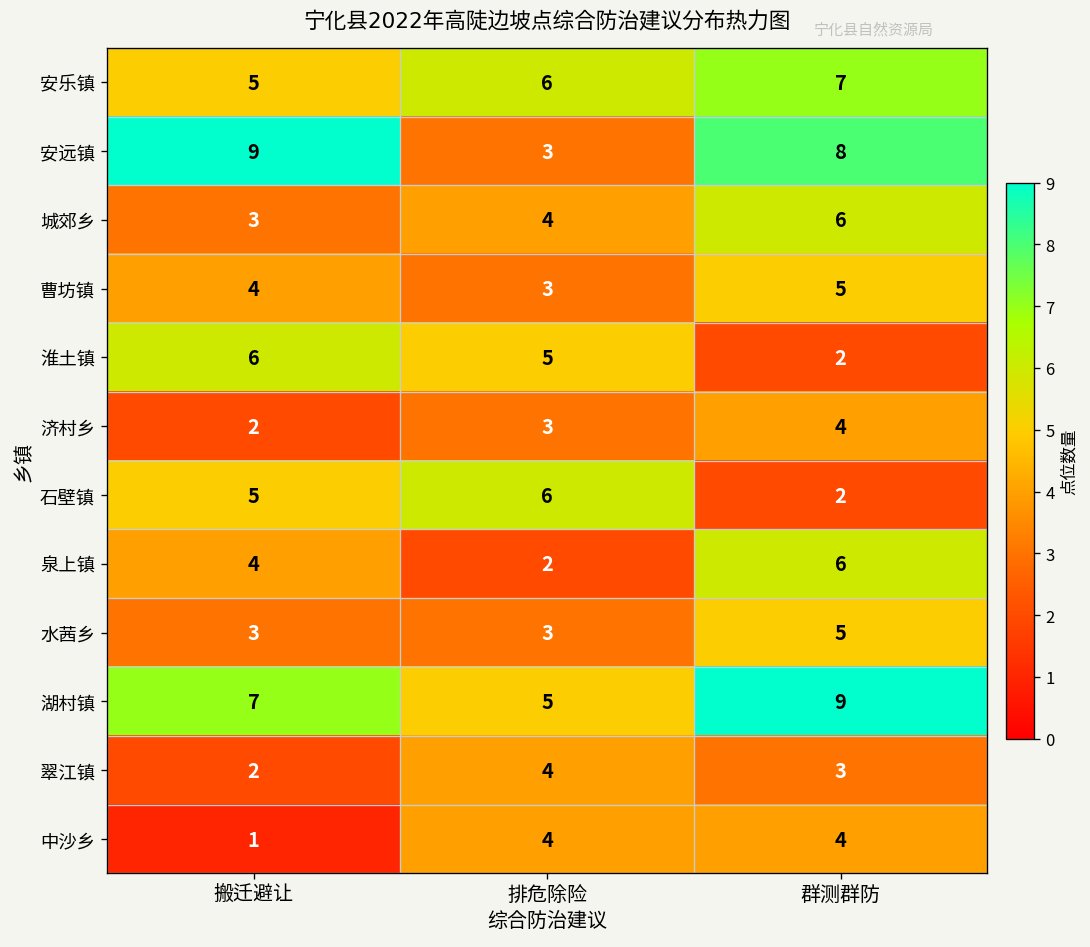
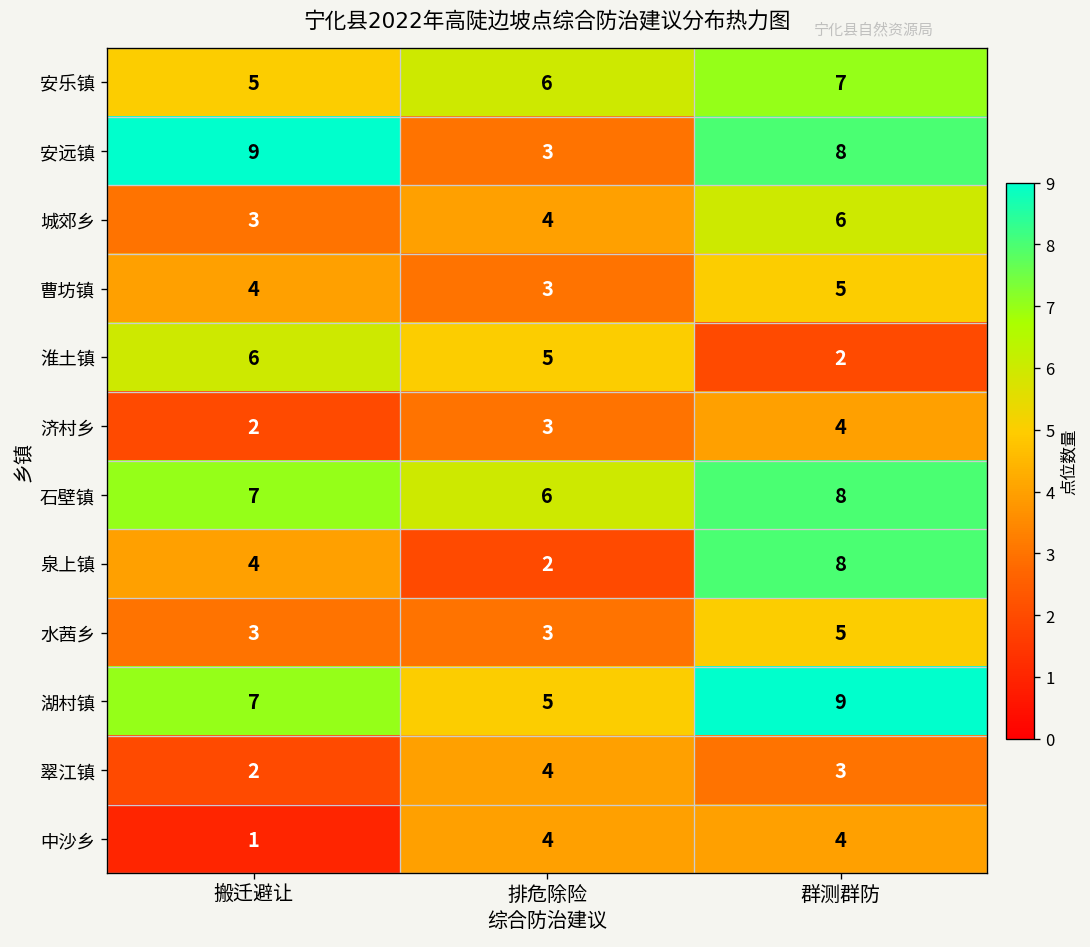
石壁镇, 搬迁避让: 5 -> 7
石壁镇, 群测群防: 2 -> 8
泉上镇, 群测群防: 6 -> 8
